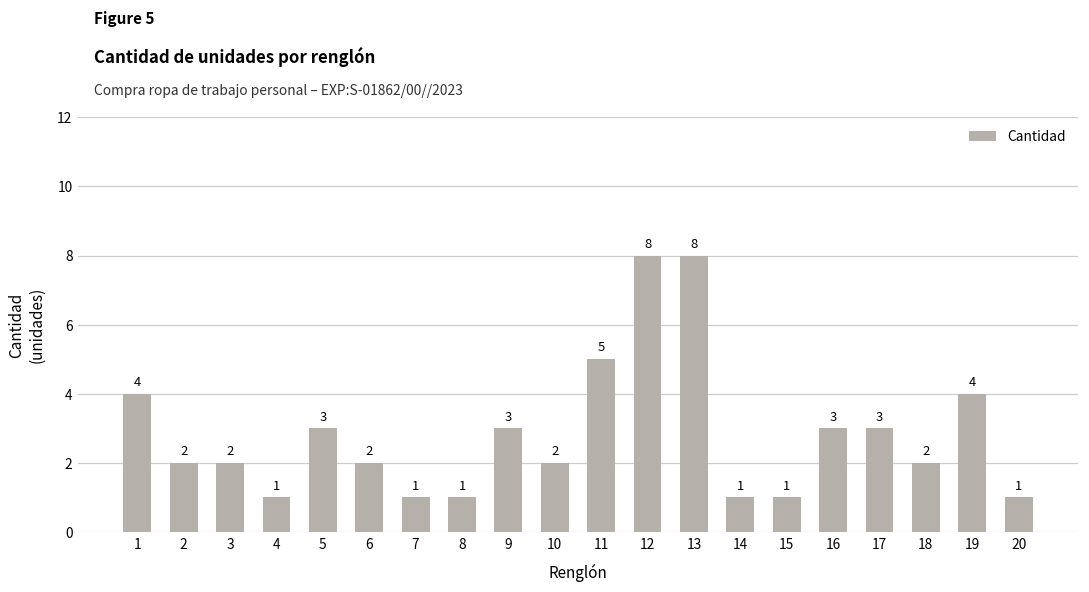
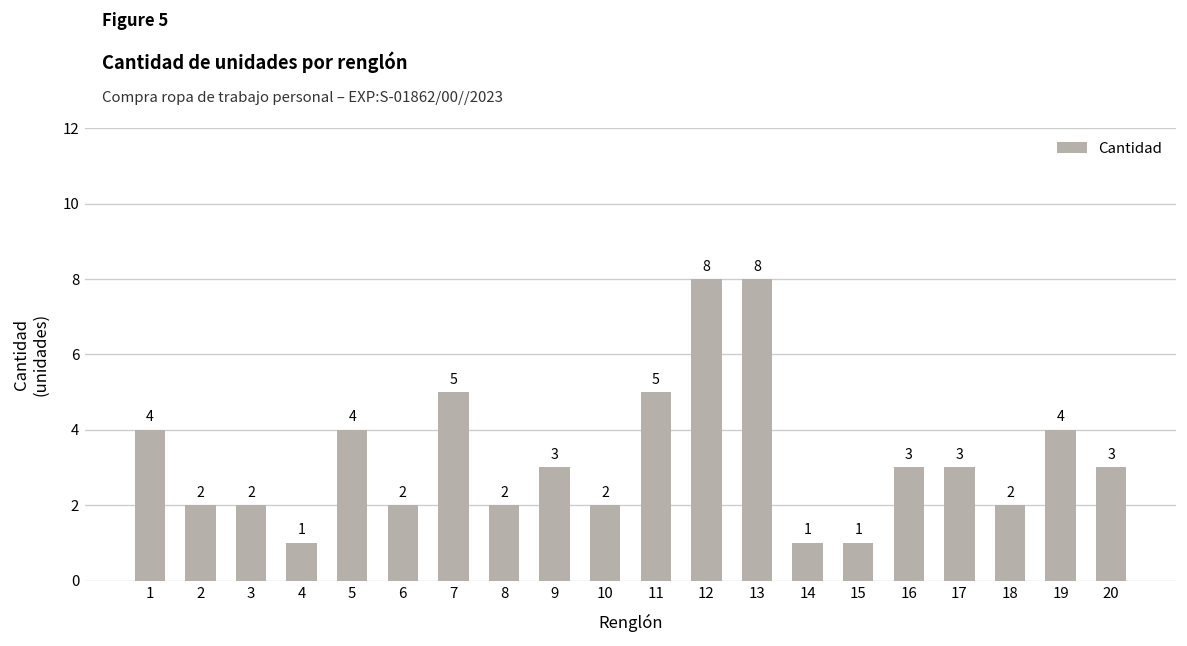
5: 3 -> 4
7: 1 -> 5
8: 1 -> 2
20: 1 -> 3
